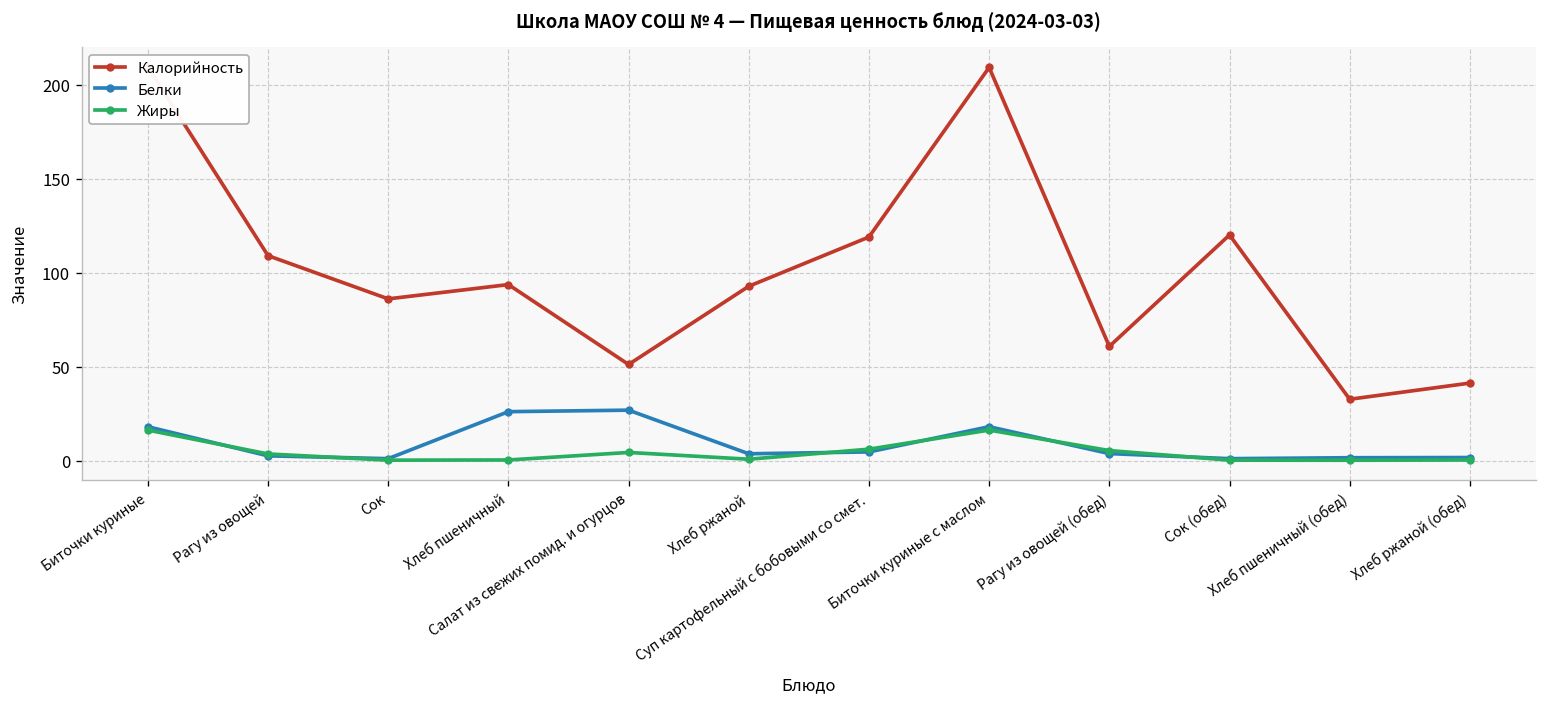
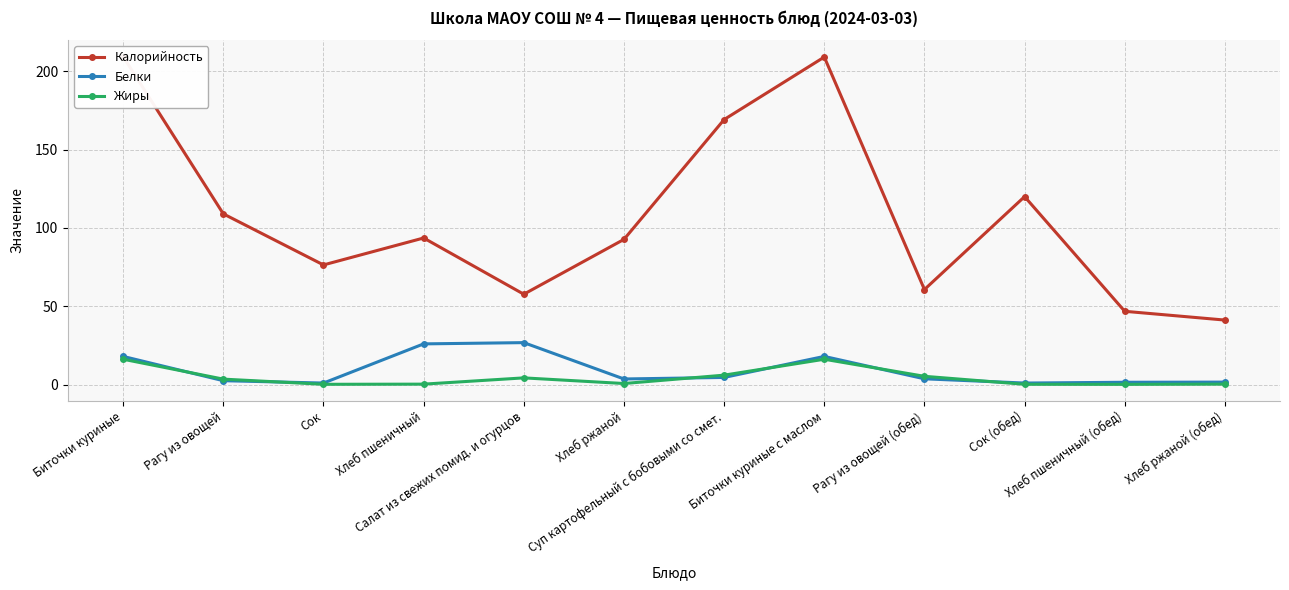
Калорийность, Сок: 86 -> 76
Калорийность, Салат из свежих помид. и огурцов: 51 -> 58
Калорийность, Суп картофельный с бобовыми со смет.: 119 -> 169
Калорийность, Хлеб пшеничный (обед): 33 -> 47
